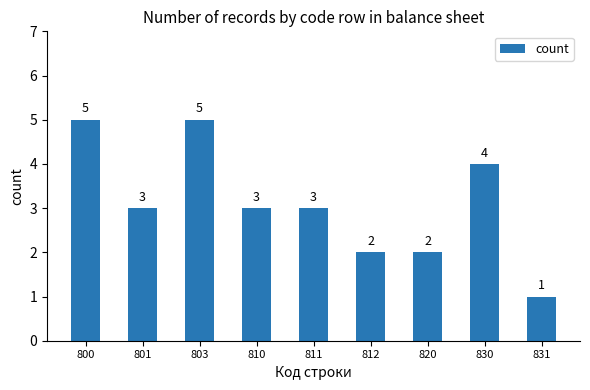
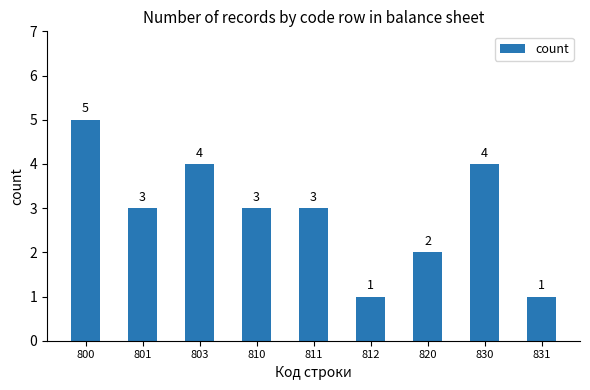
803: 5 -> 4
812: 2 -> 1
